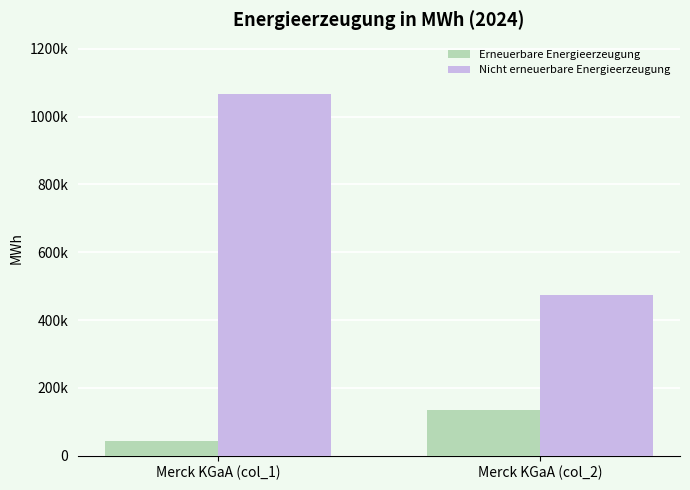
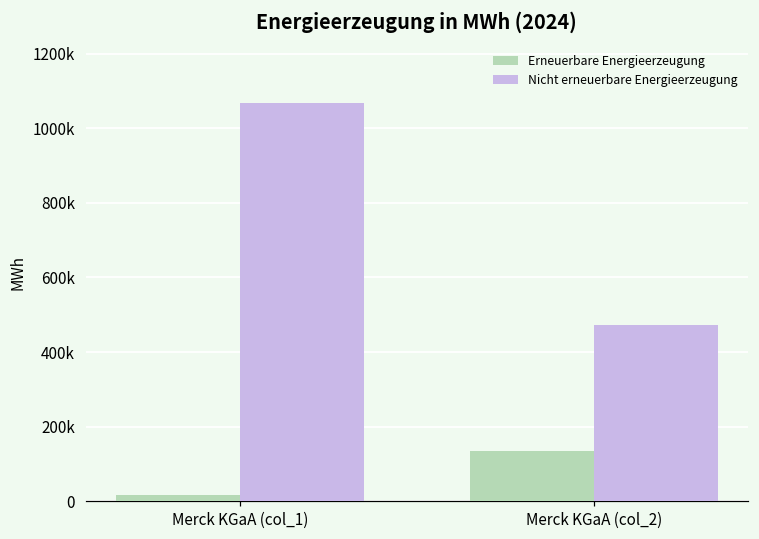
Erneuerbare Energieerzeugung, Merck KGaA (col_1): 40000 -> 20000
